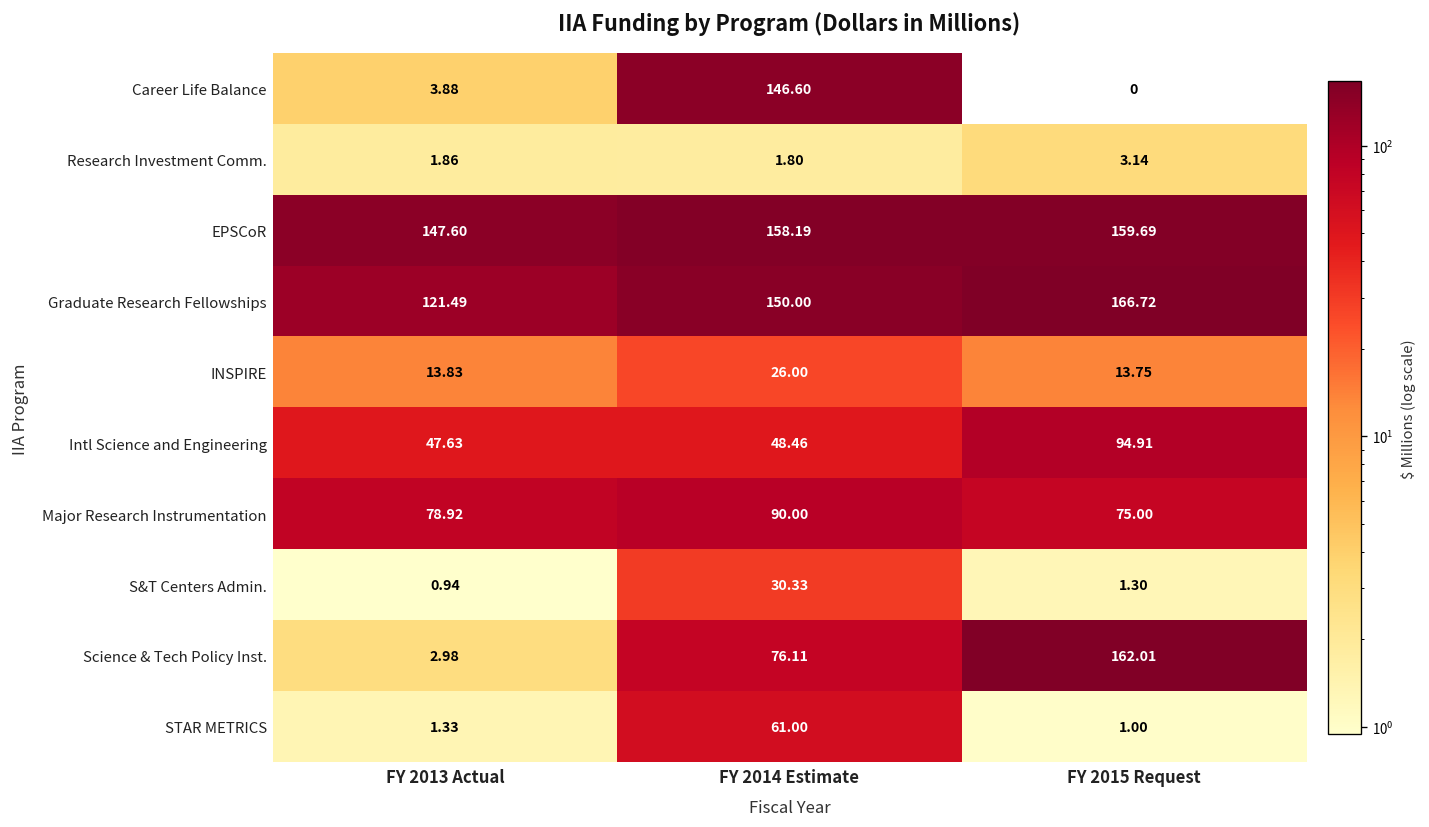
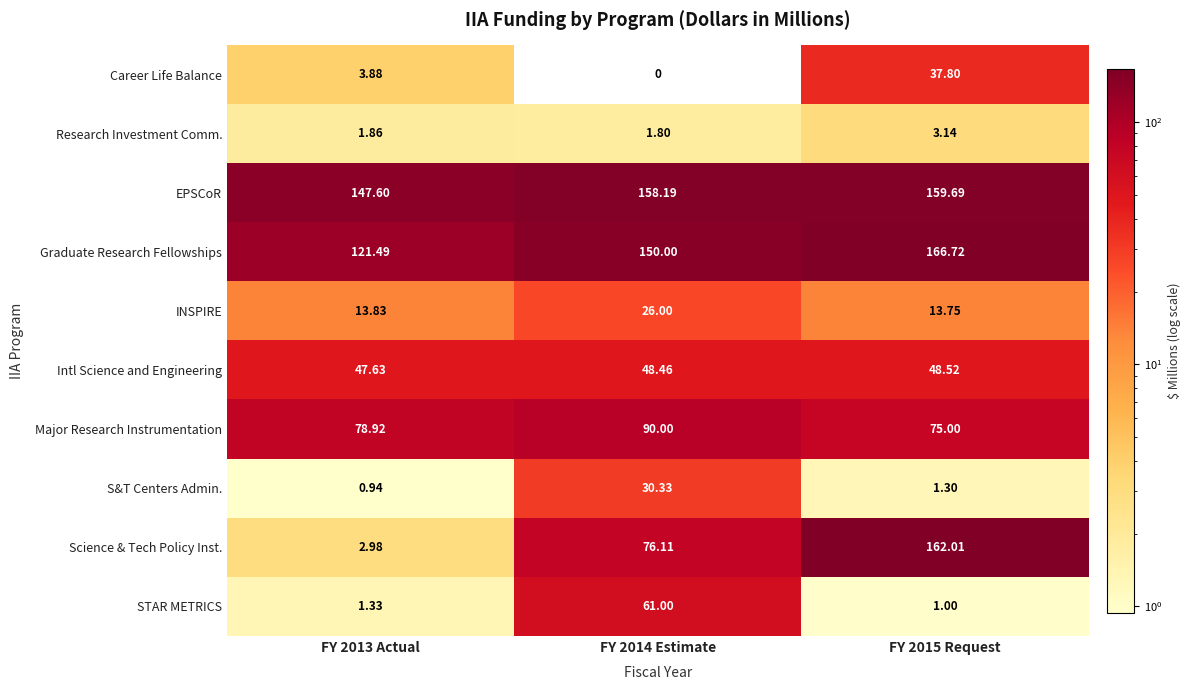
Career Life Balance, FY 2014 Estimate: 146.60 -> 0
Career Life Balance, FY 2015 Request: 0 -> 37.80
Intl Science and Engineering, FY 2015 Request: 94.91 -> 48.52
